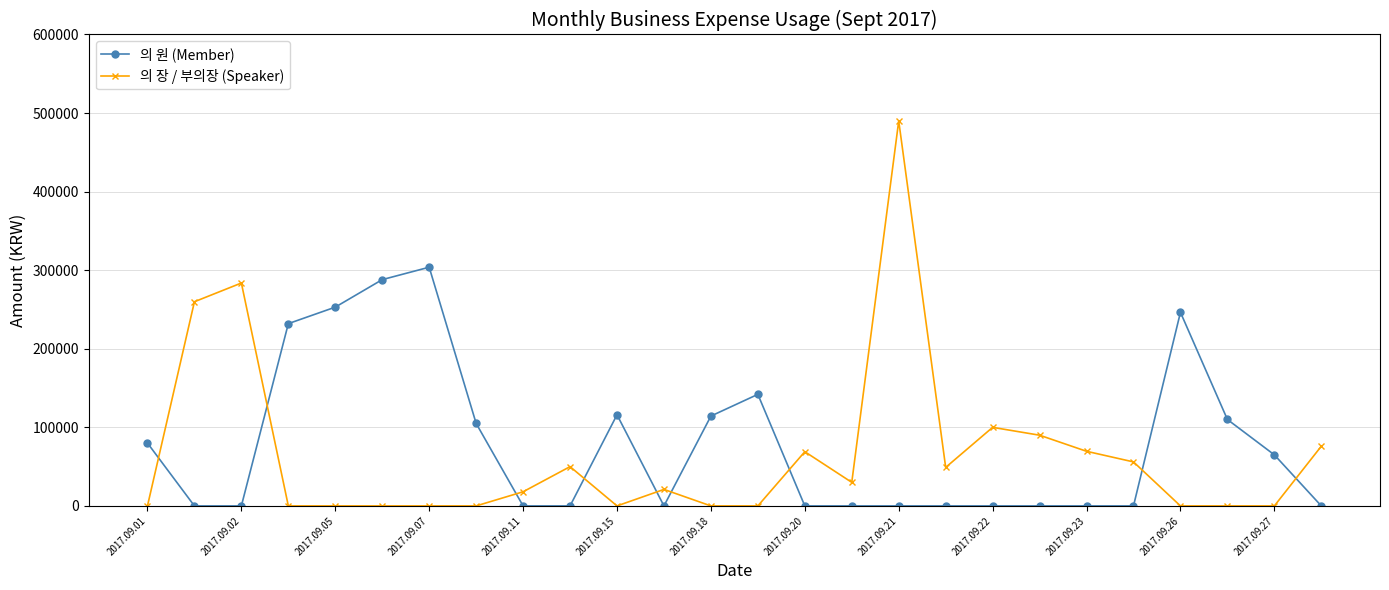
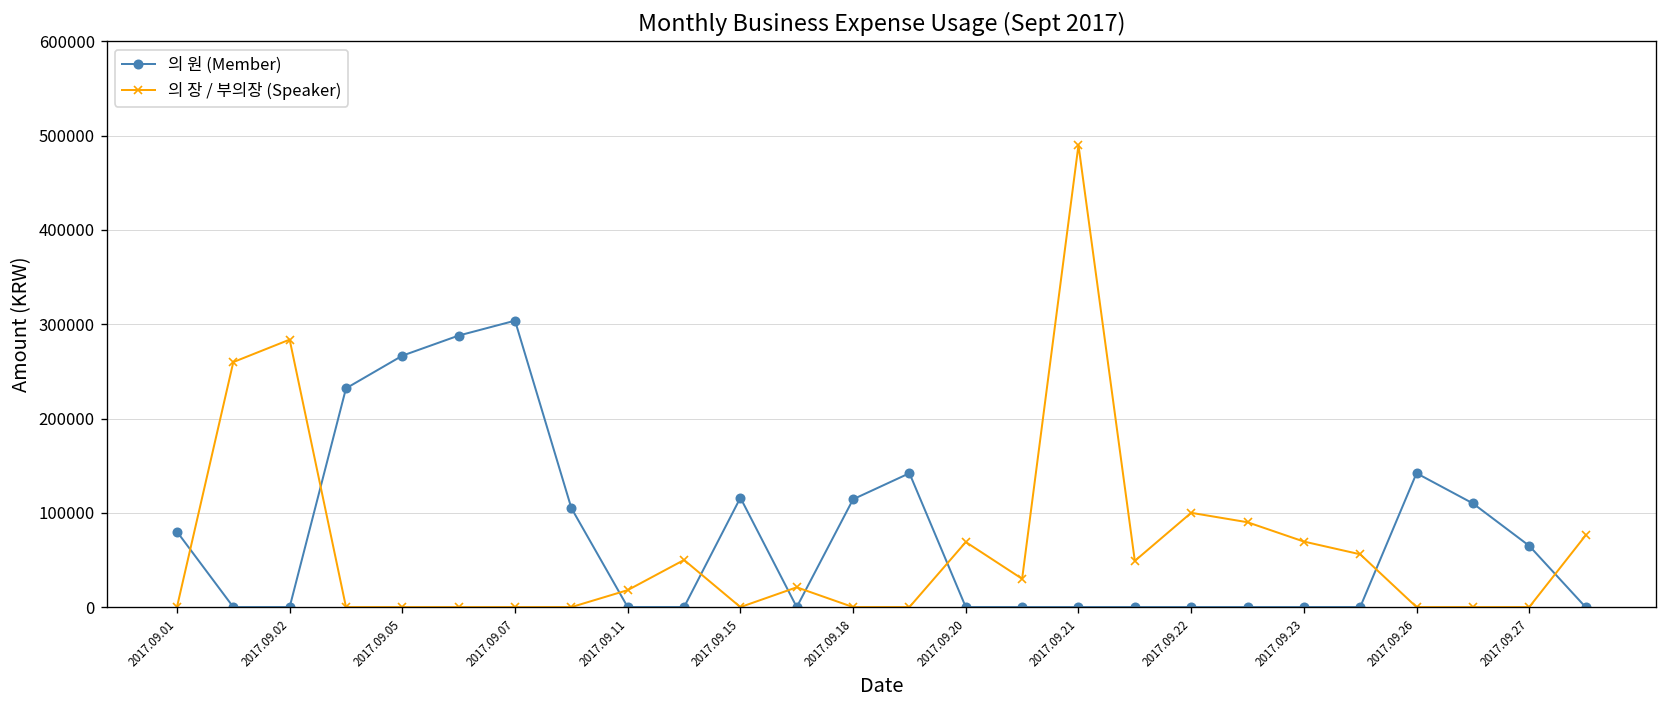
의 원 (Member), 2017.09.05: 250000 -> 270000
의 원 (Member), 2017.09.26: 250000 -> 140000
